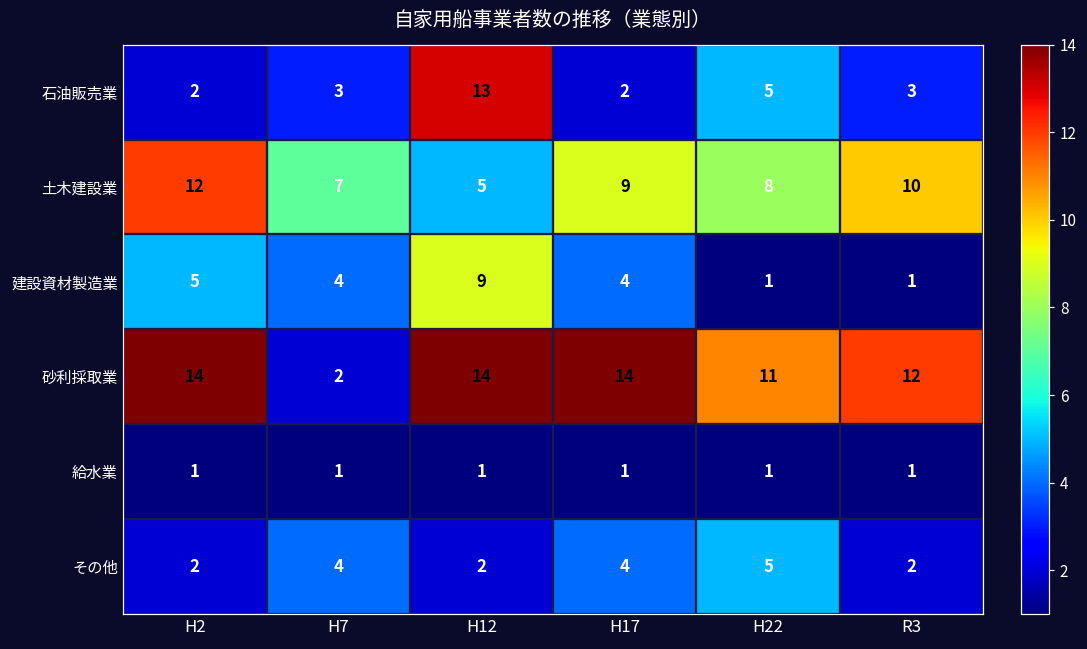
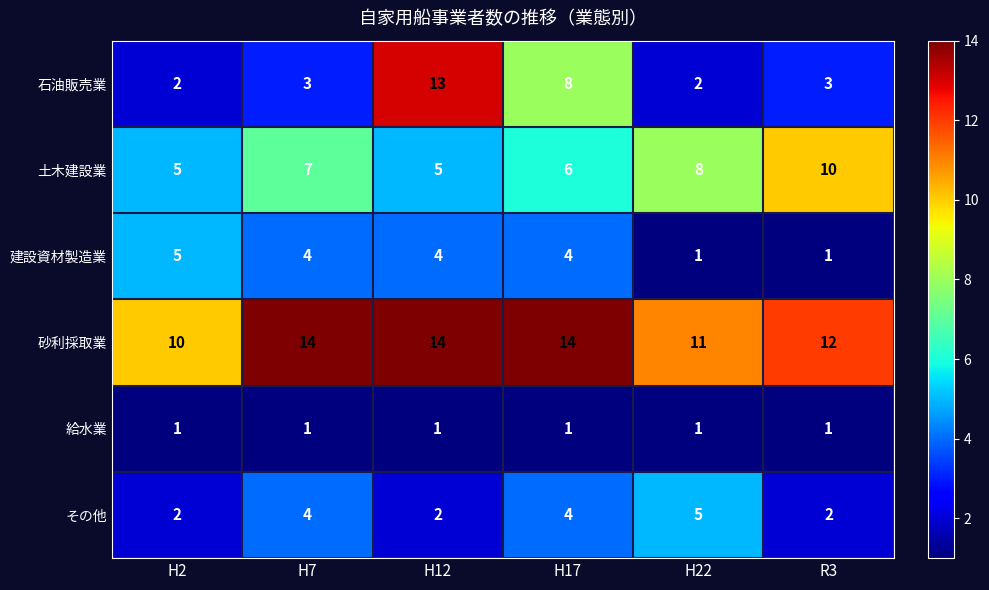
石油販売業, H17: 2 -> 8
石油販売業, H22: 5 -> 2
土木建設業, H2: 12 -> 5
土木建設業, H17: 9 -> 6
建設資材製造業, H12: 9 -> 4
砂利採取業, H2: 14 -> 10
砂利採取業, H7: 2 -> 14
